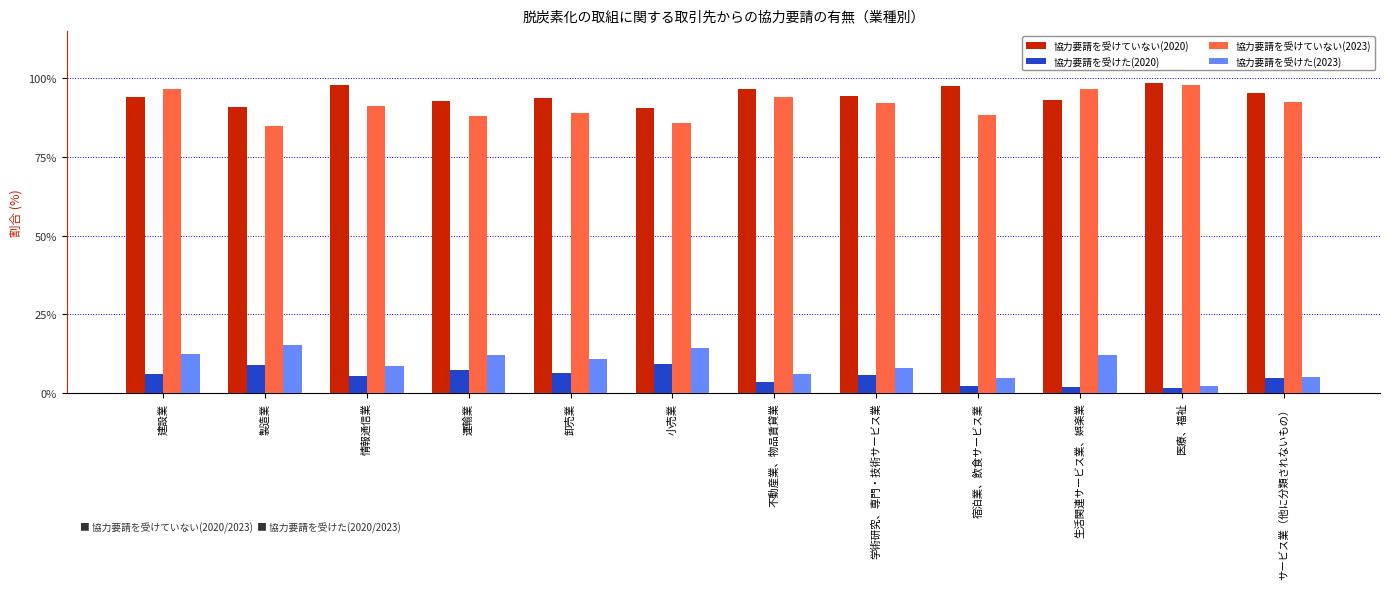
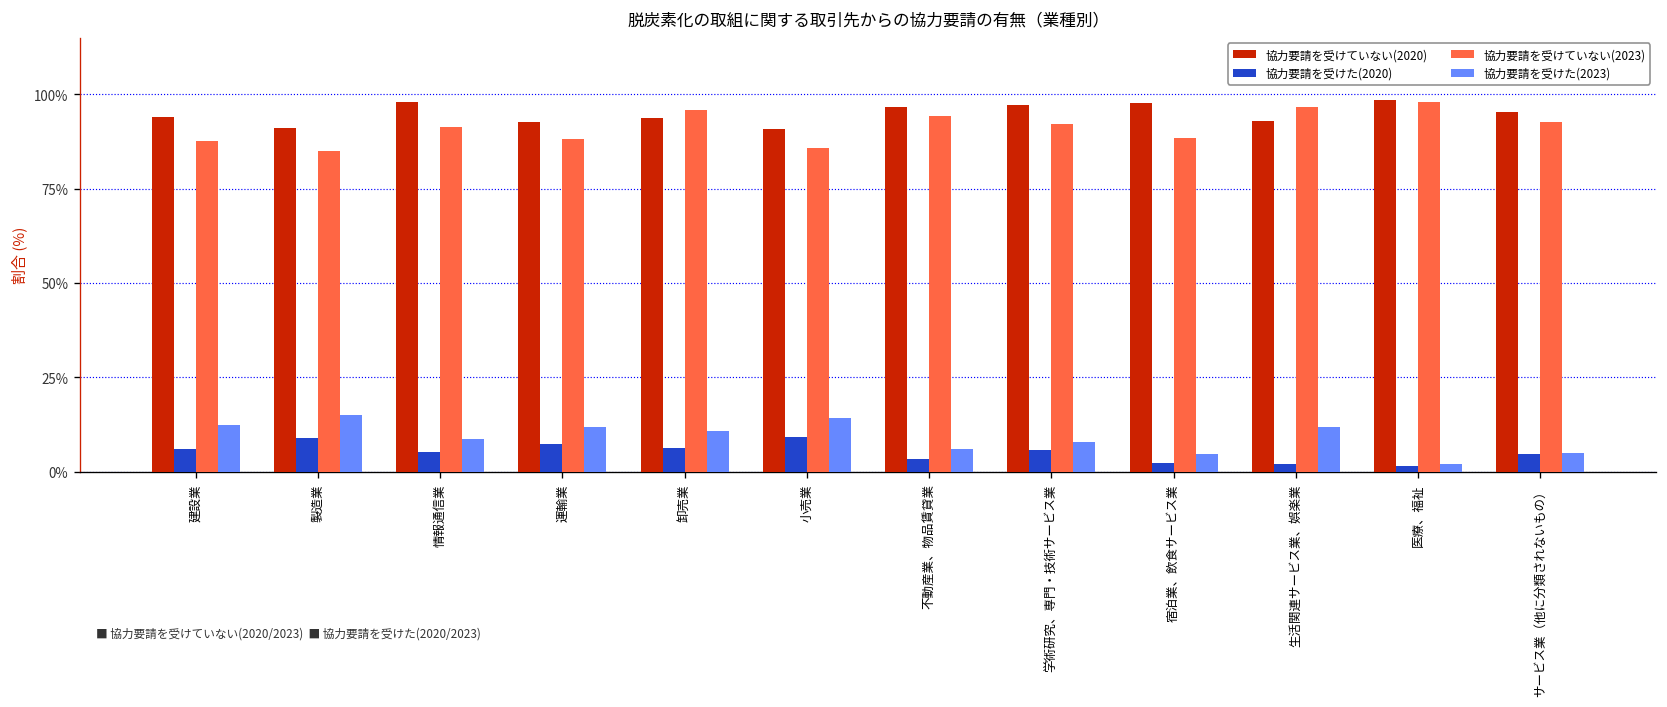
協力要請を受けていない(2023), 建設業: 97% -> 88%
協力要請を受けていない(2023), 卸売業: 89% -> 96%
協力要請を受けていない(2020), 学術研究、専門・技術サービス業: 94% -> 97%
